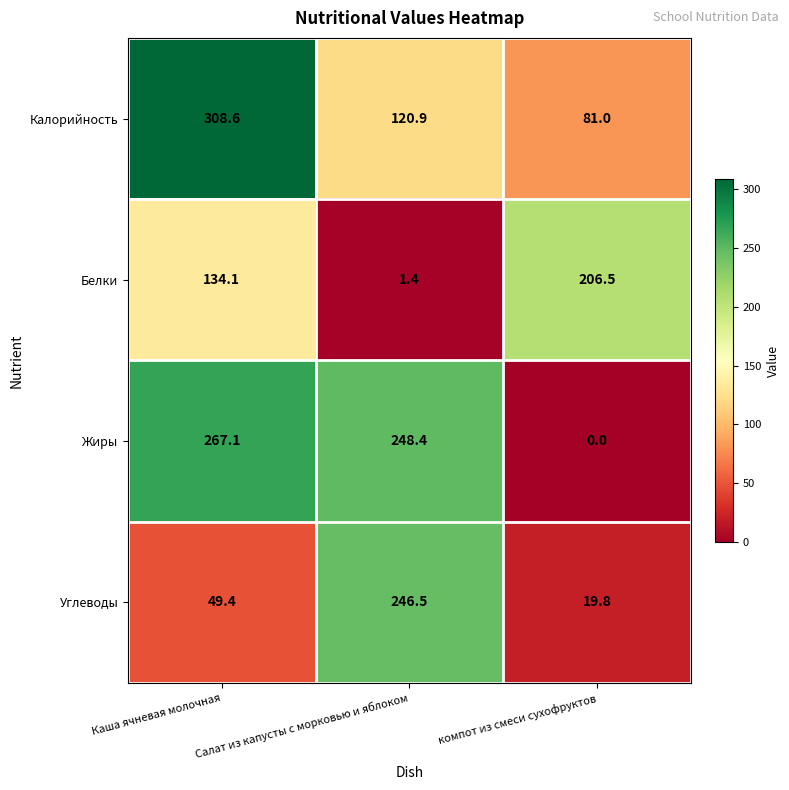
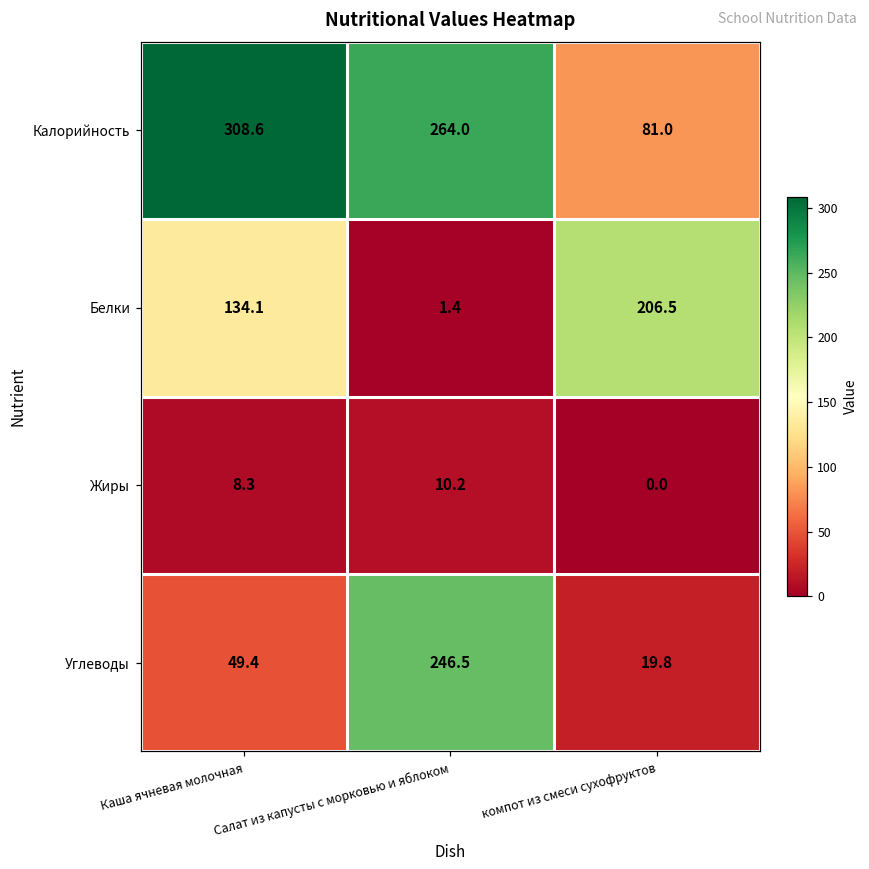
Калорийность, Салат из капусты с морковью и яблоком: 120.9 -> 264.0
Жиры, Каша ячневая молочная: 267.1 -> 8.3
Жиры, Салат из капусты с морковью и яблоком: 248.4 -> 10.2
